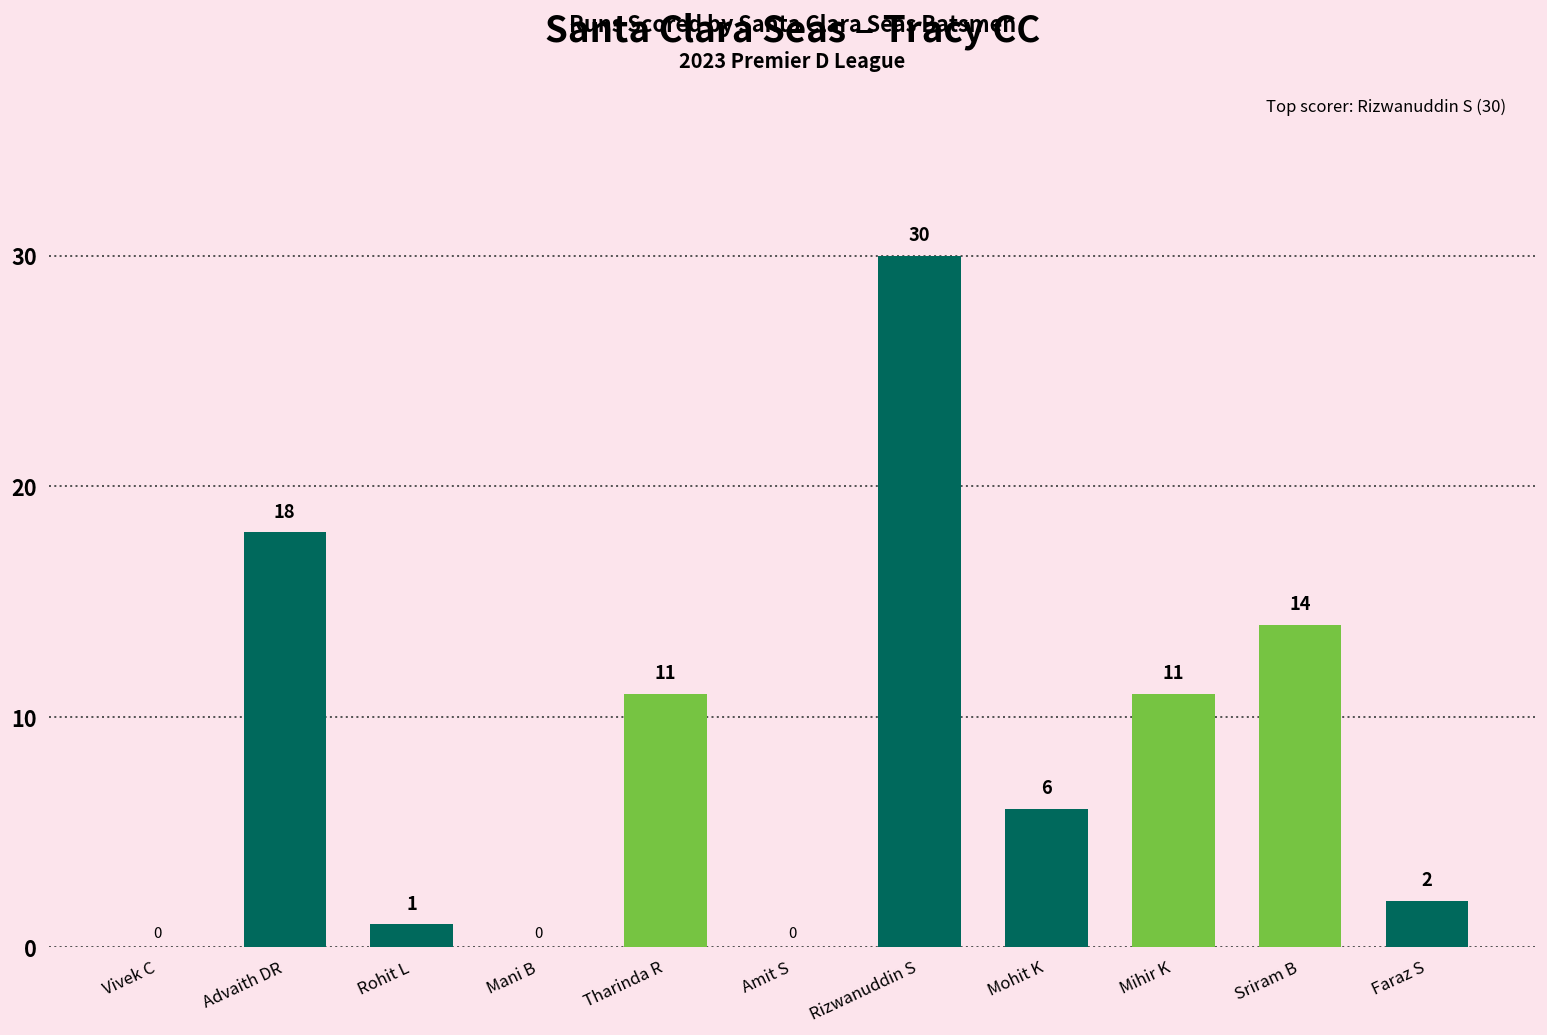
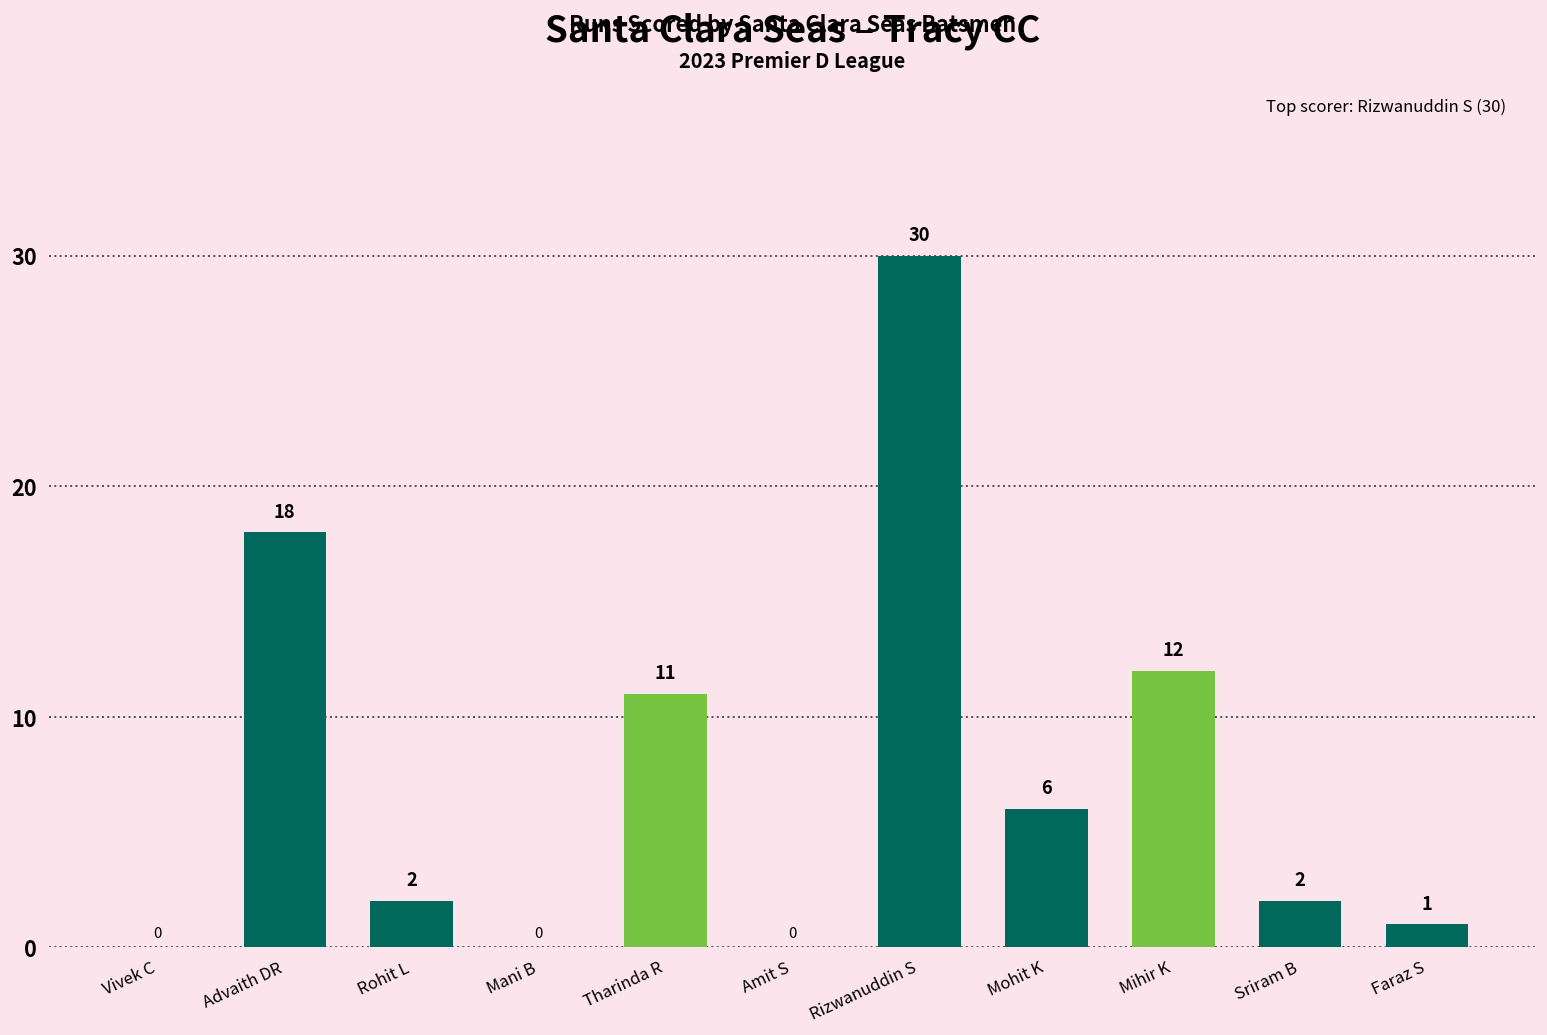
Rohit L: 1 -> 2
Mihir K: 11 -> 12
Sriram B: 14 -> 2
Faraz S: 2 -> 1
